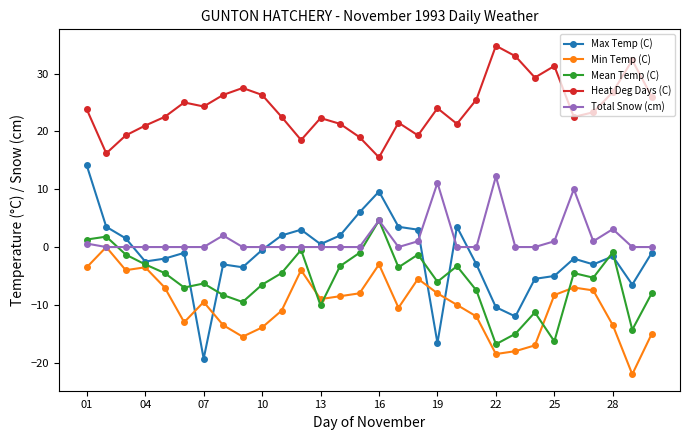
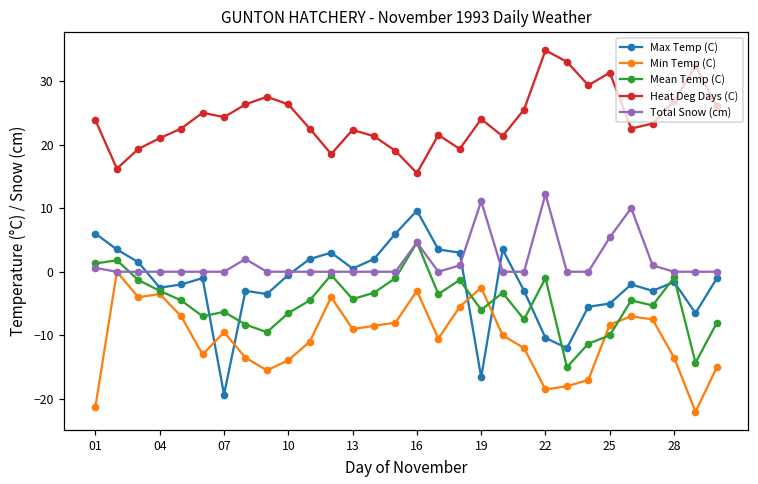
Max Temp (C), 01: 14 -> 6
Min Temp (C), 01: -4 -> -21
Mean Temp (C), 13: -10 -> -4
Min Temp (C), 19: -8 -> -3
Mean Temp (C), 22: -17 -> -1
Mean Temp (C), 25: -16 -> -10
Total Snow (cm), 25: 1 -> 5
Total Snow (cm), 28: 3 -> 0
